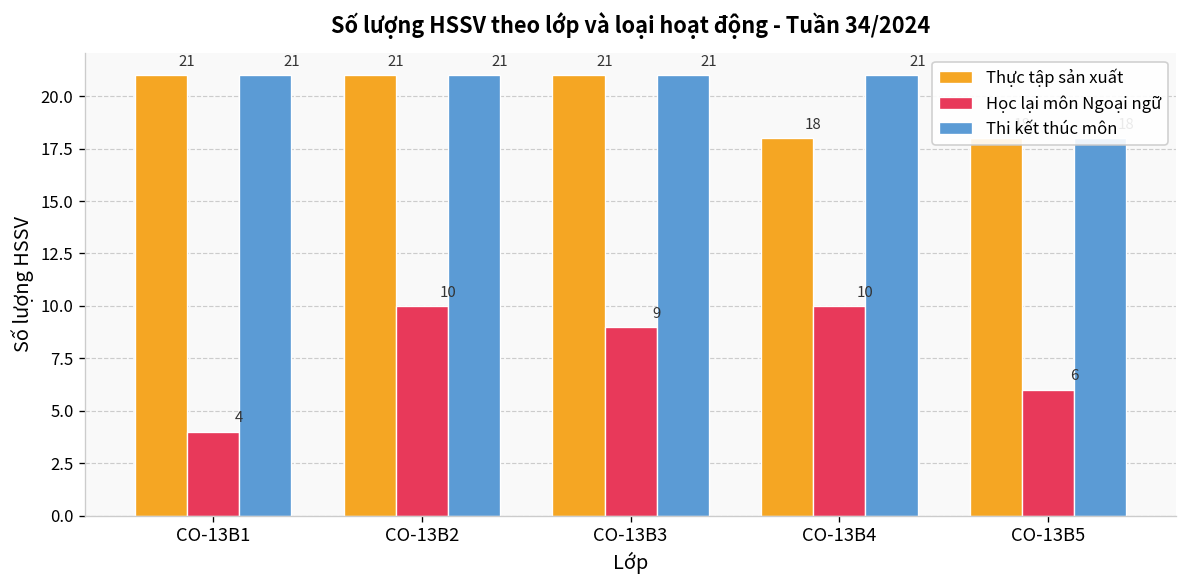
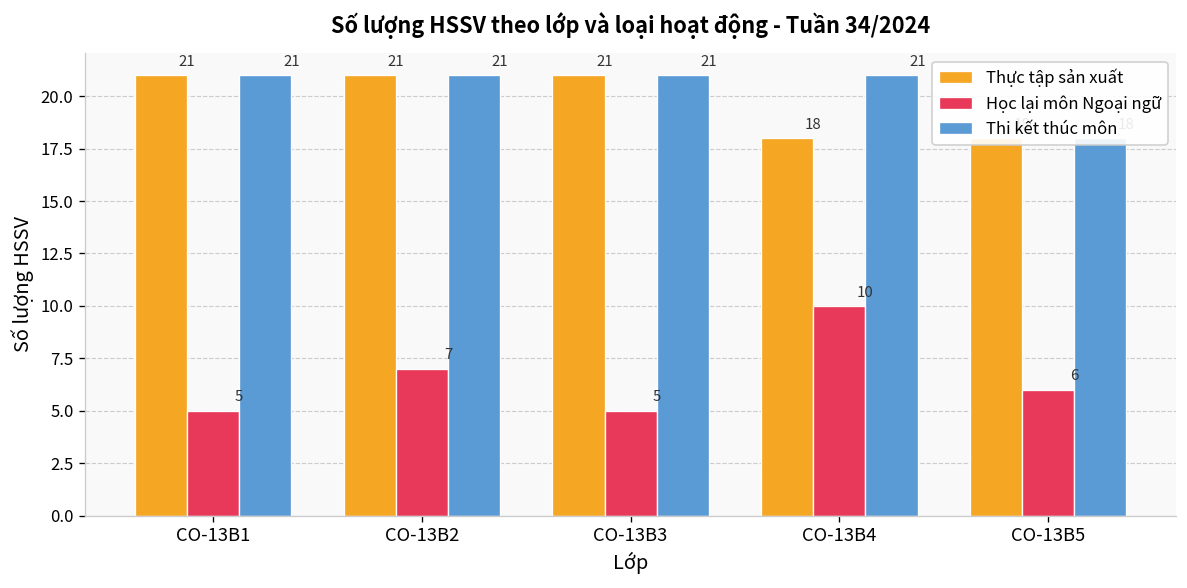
Học lại môn Ngoại ngữ, CO-13B1: 4 -> 5
Học lại môn Ngoại ngữ, CO-13B2: 10 -> 7
Học lại môn Ngoại ngữ, CO-13B3: 9 -> 5
